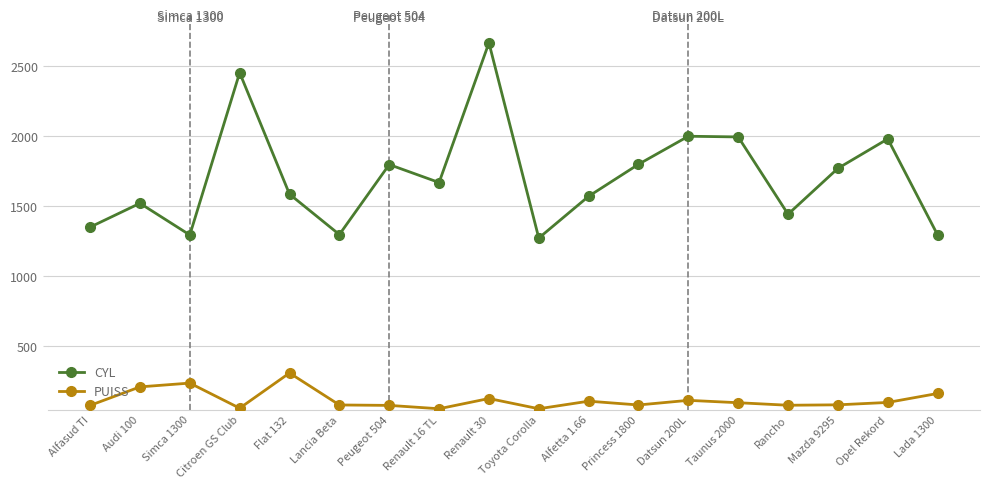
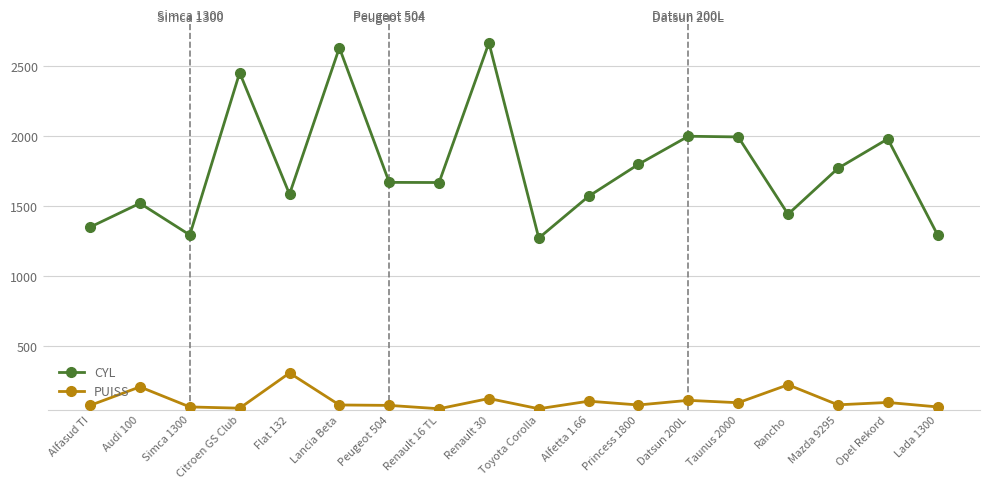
PUISS, Simca 1300: 240 -> 70
CYL, Lancia Beta: 1300 -> 2630
CYL, Peugeot 504: 1800 -> 1670
PUISS, Rancho: 80 -> 230
PUISS, Lada 1300: 160 -> 70
